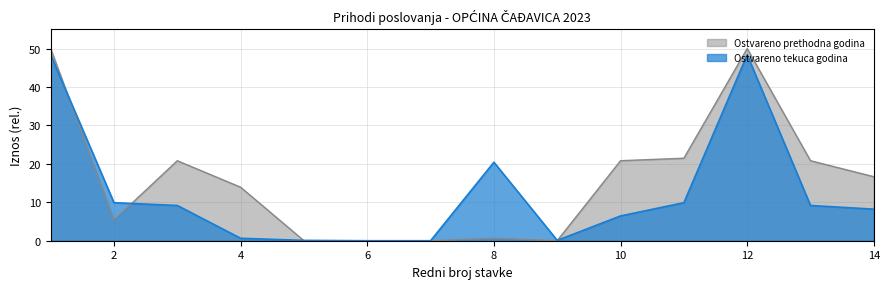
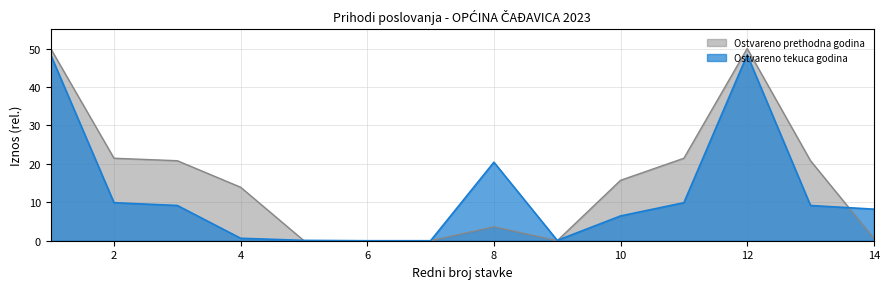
Ostvareno prethodna godina, 2: 5 -> 21
Ostvareno prethodna godina, 8: 1 -> 4
Ostvareno prethodna godina, 10: 21 -> 16
Ostvareno prethodna godina, 14: 17 -> 1
